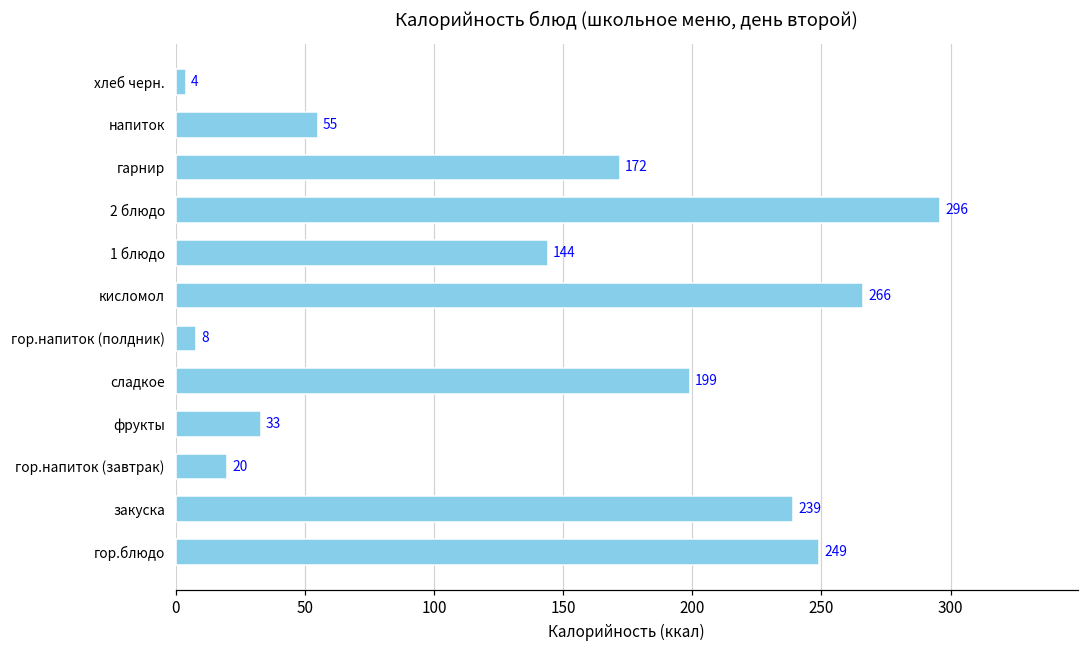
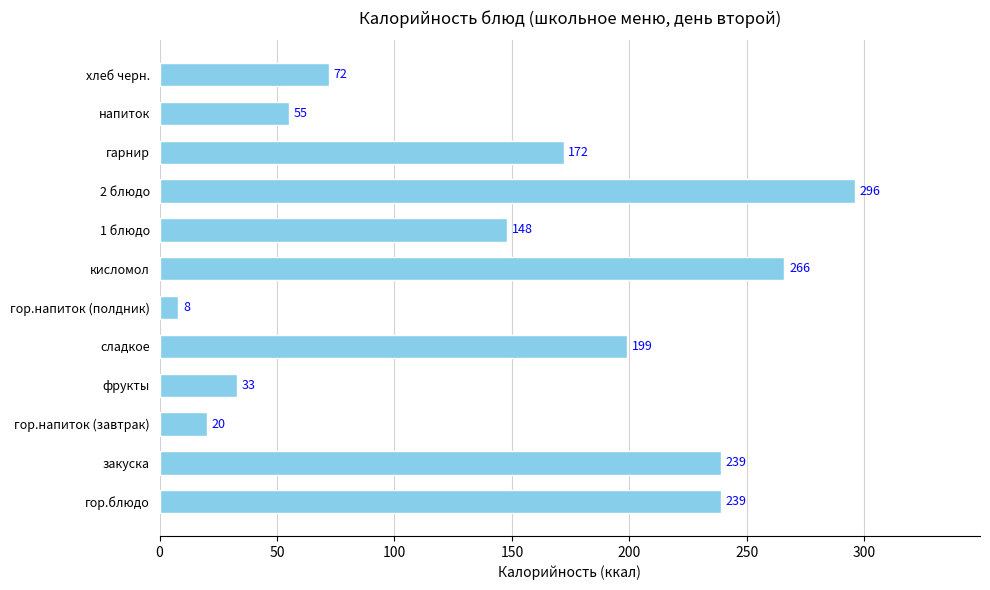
хлеб черн.: 4 -> 72
1 блюдо: 144 -> 148
гор.блюдо: 249 -> 239
